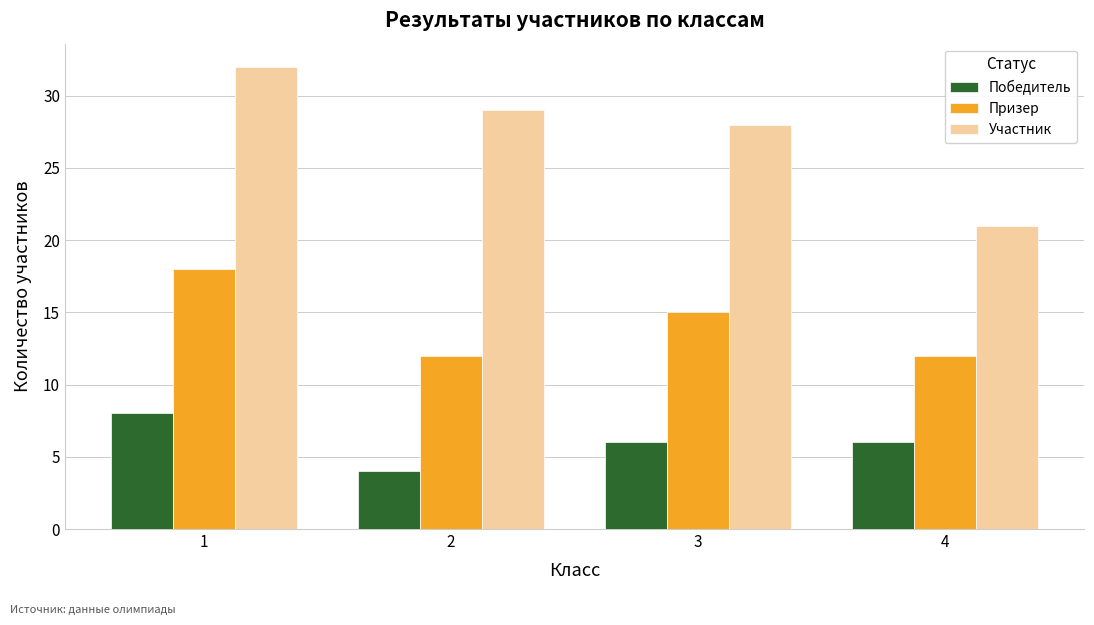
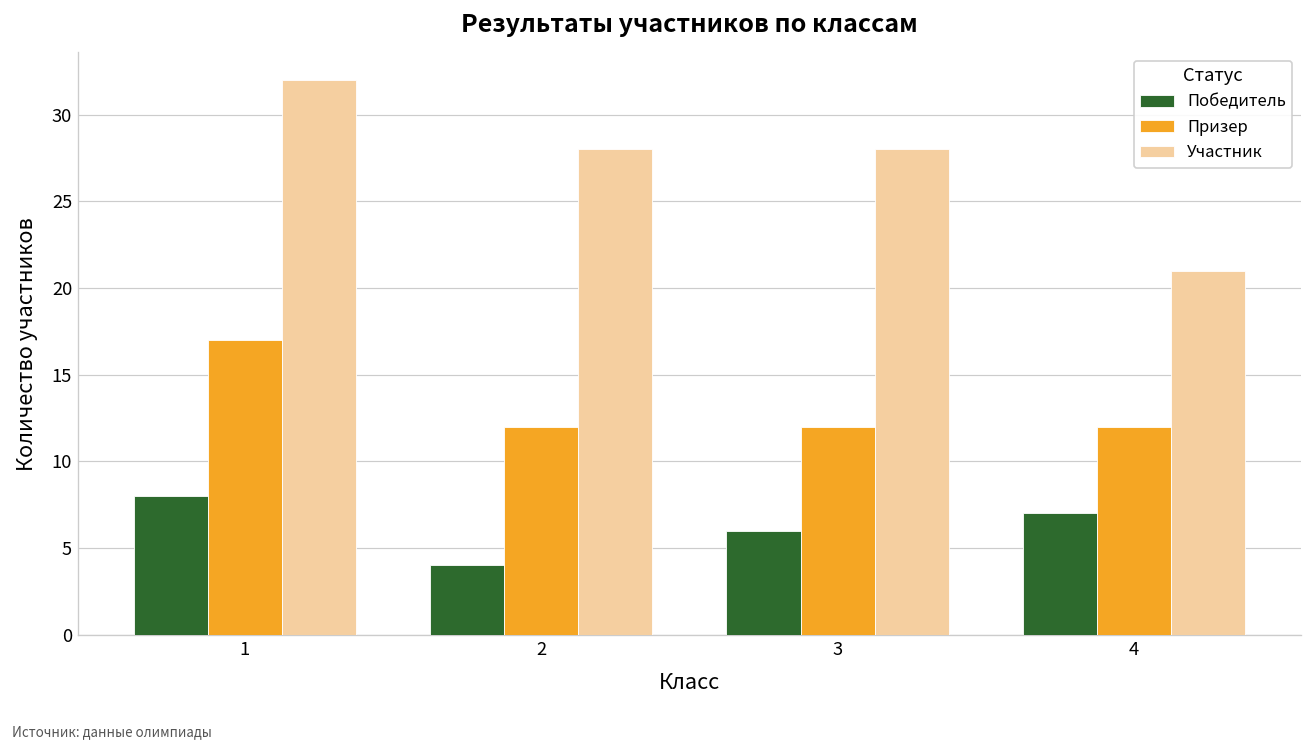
Призер, 1: 18 -> 17
Участник, 2: 29 -> 28
Призер, 3: 15 -> 12
Победитель, 4: 6 -> 7
